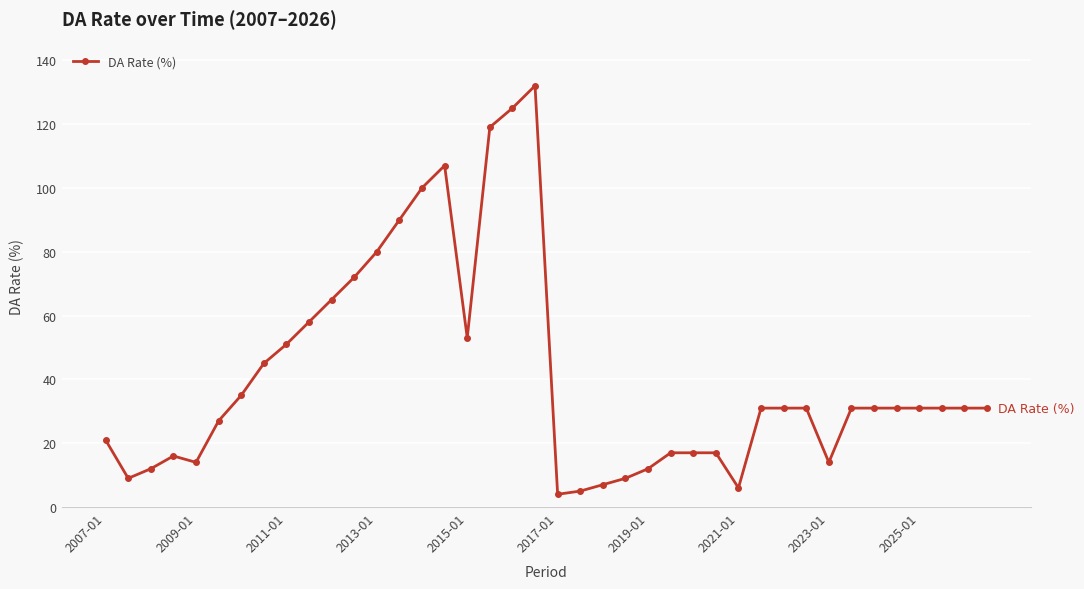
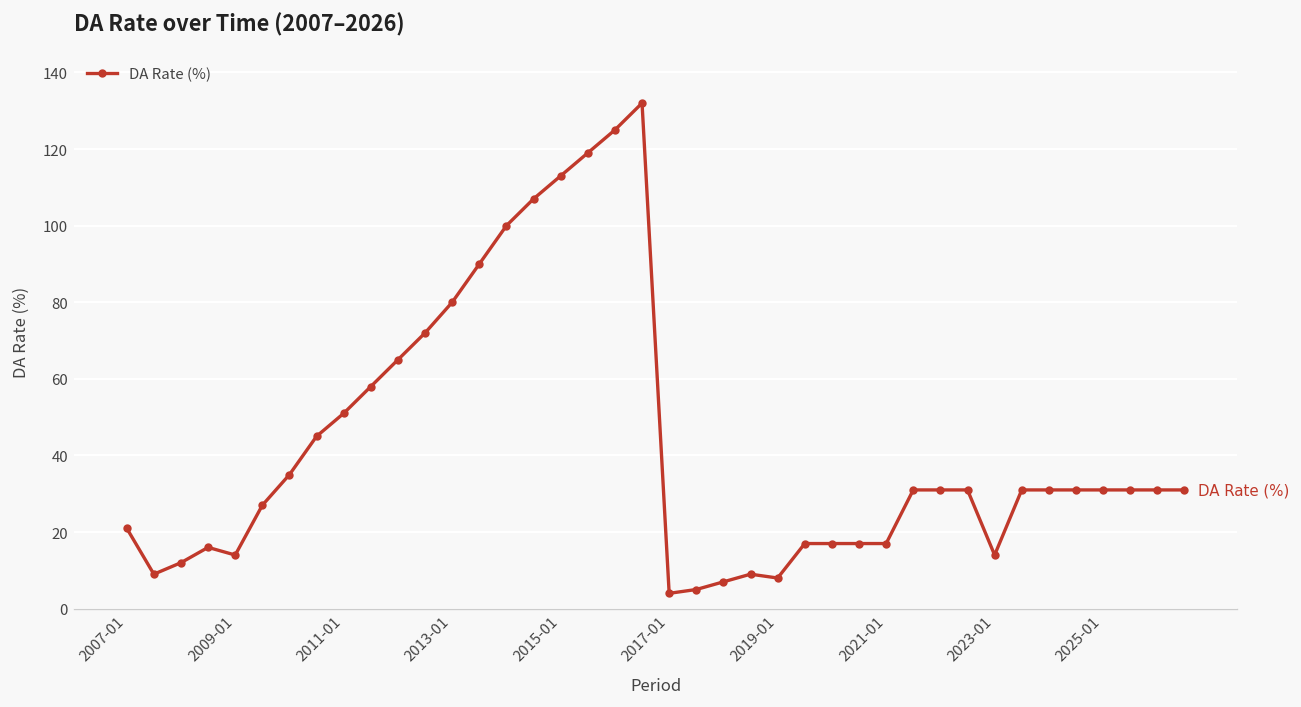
2015-01: 53 -> 113
2019-01: 12 -> 8
2021-01: 6 -> 17
